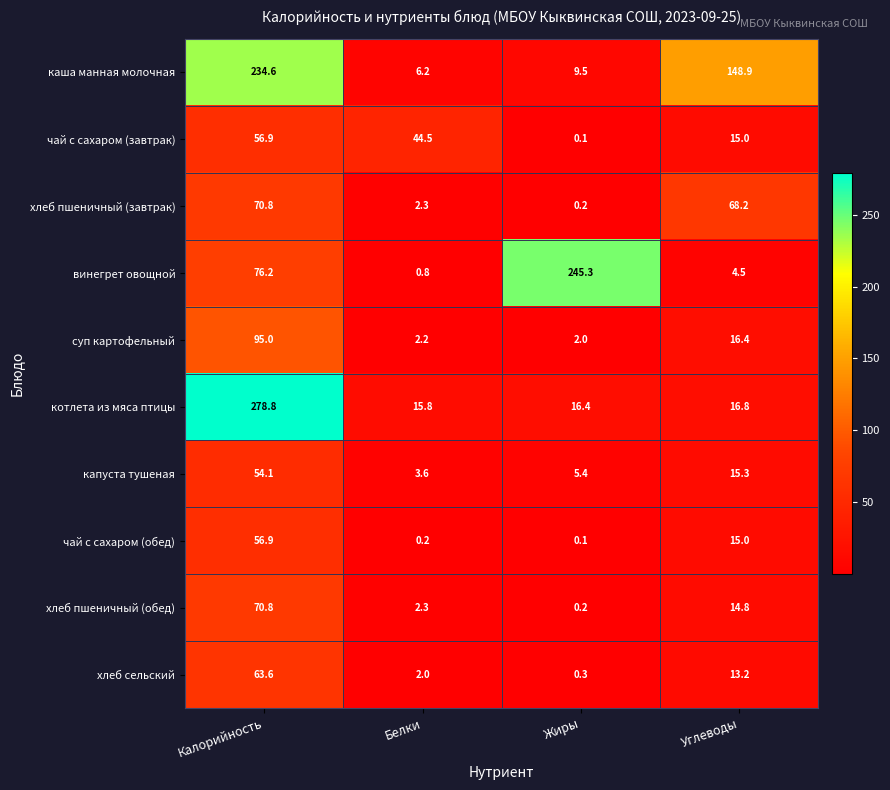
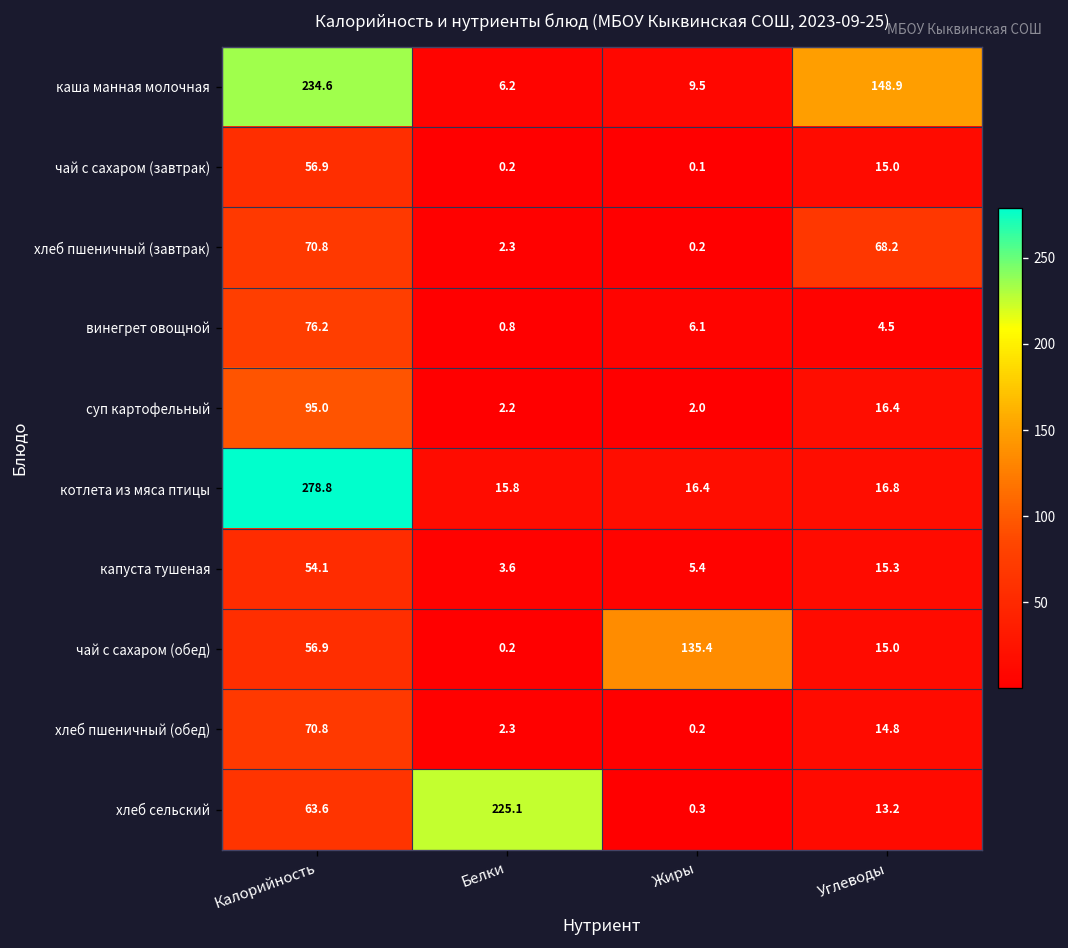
чай с сахаром (завтрак), Белки: 44.5 -> 0.2
винегрет овощной, Жиры: 245.3 -> 6.1
чай с сахаром (обед), Жиры: 0.1 -> 135.4
хлеб сельский, Белки: 2.0 -> 225.1
